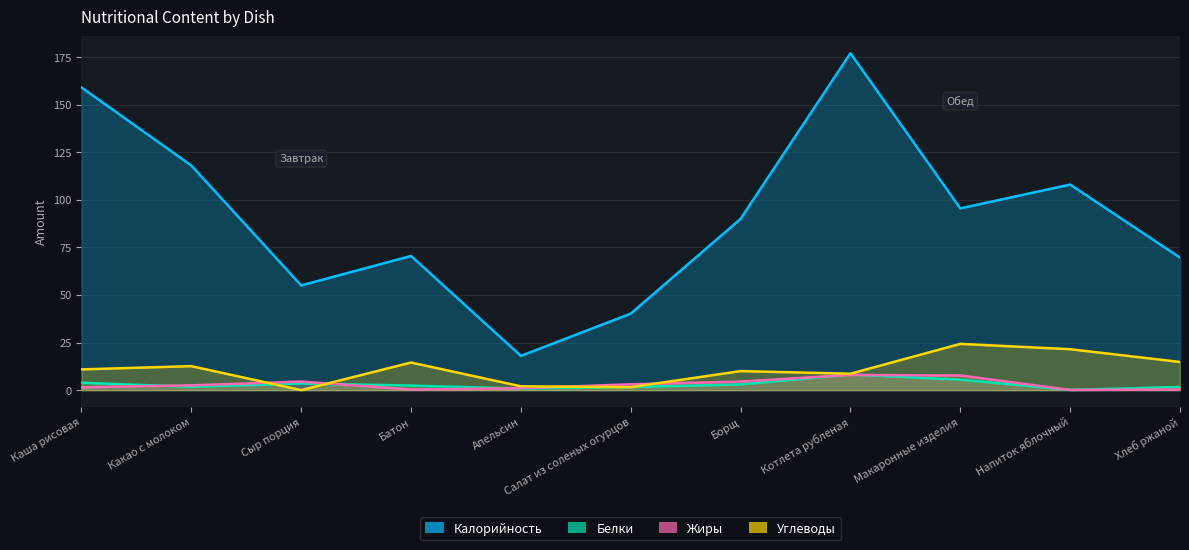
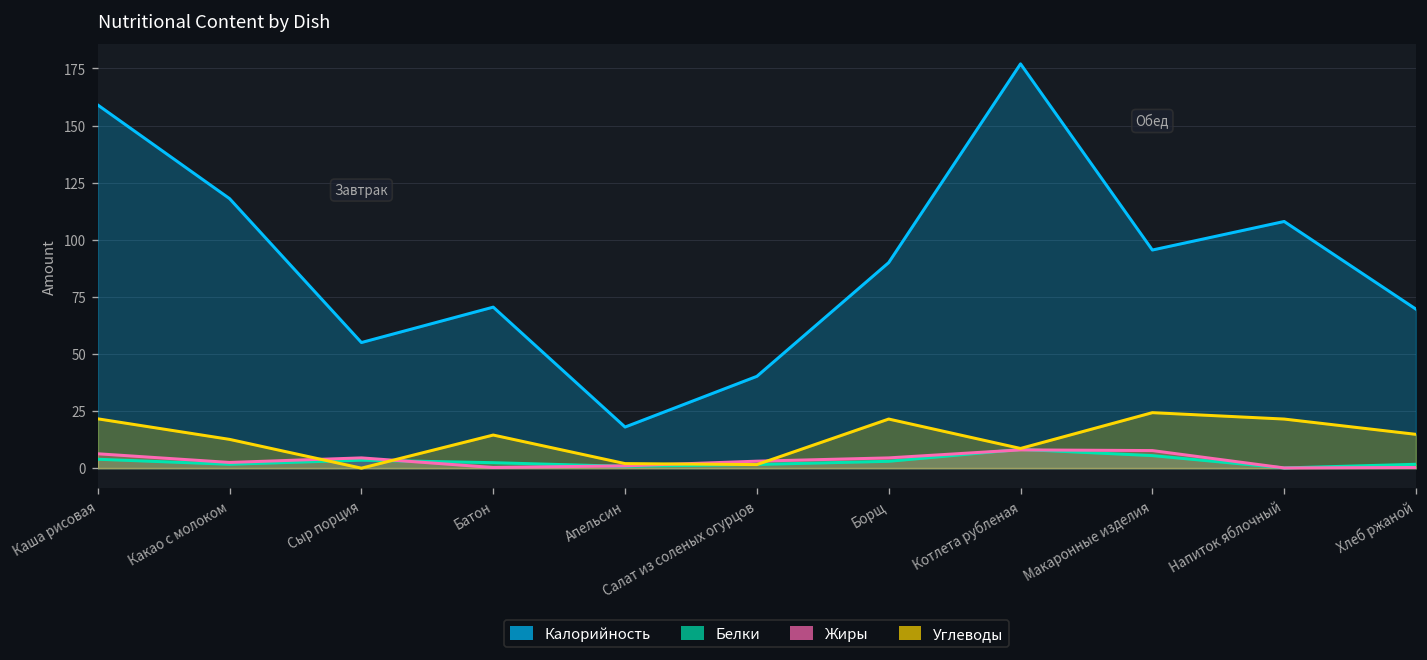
Жиры, Каша рисовая: 2 -> 6
Углеводы, Каша рисовая: 11 -> 22
Углеводы, Борщ: 10 -> 22
